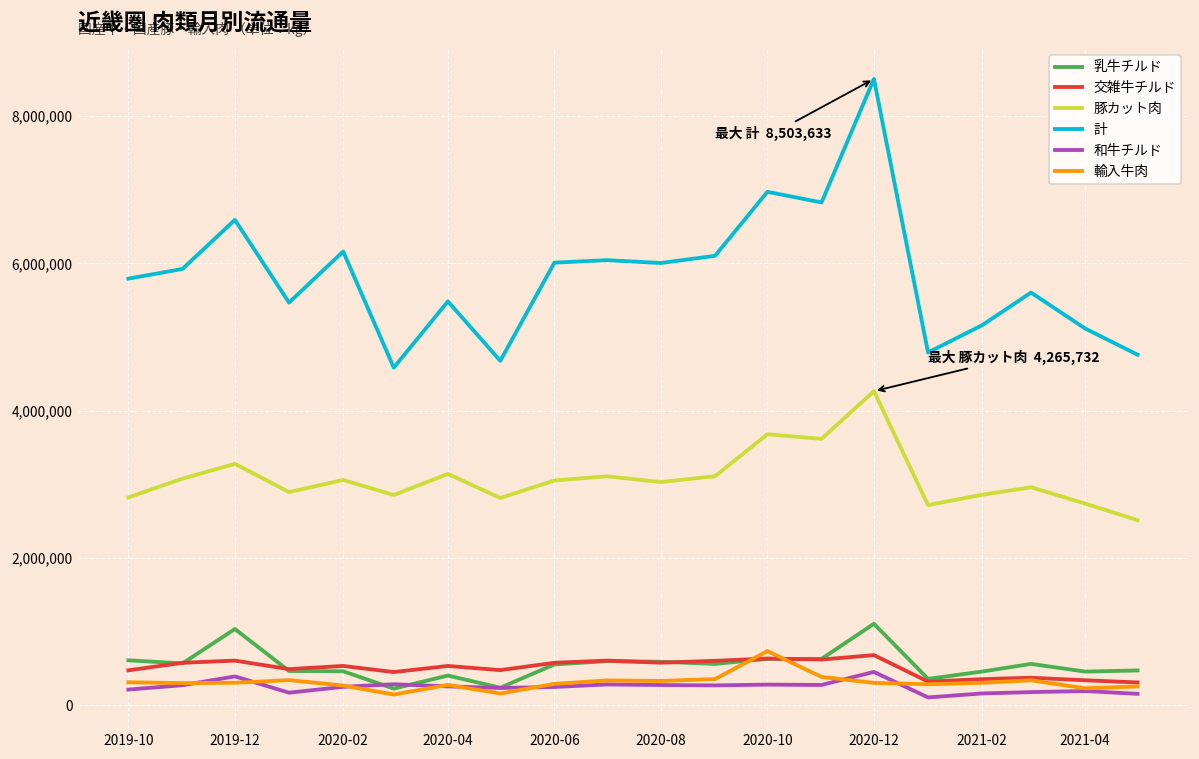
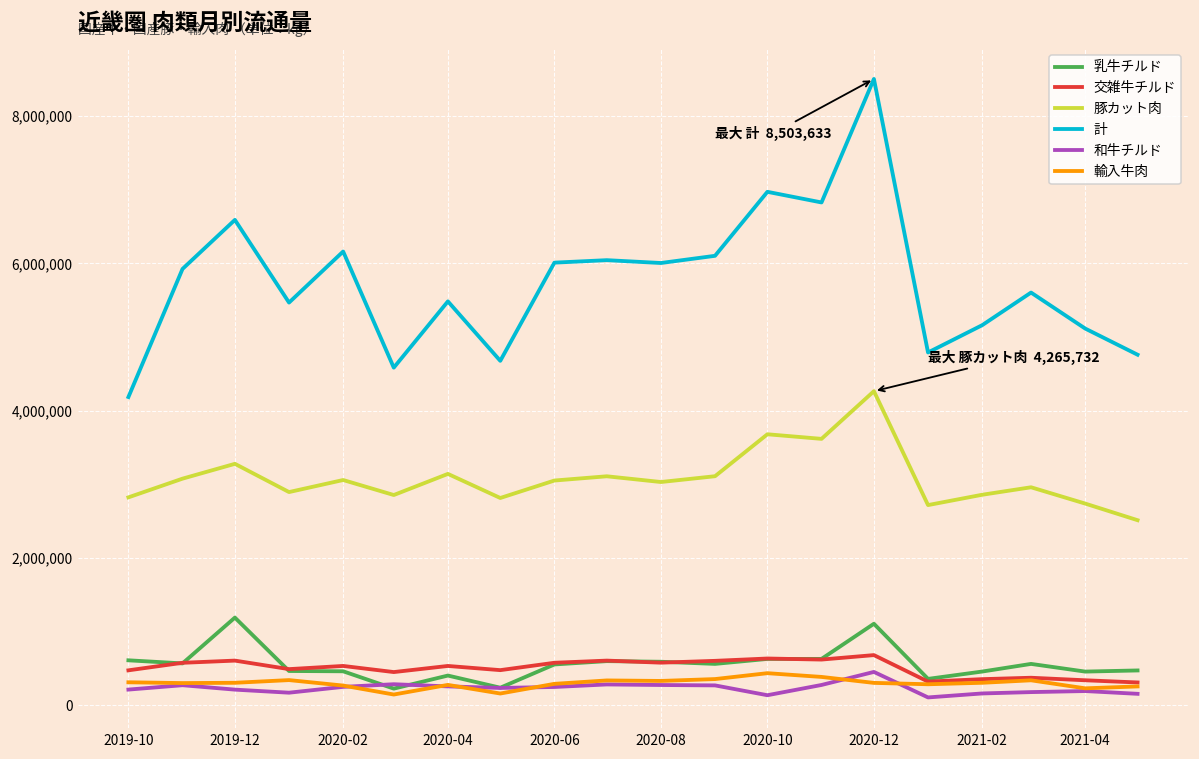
計, 2019-10: 5,800,000 -> 4,200,000
乳牛チルド, 2019-12: 1,000,000 -> 1,200,000
和牛チルド, 2019-12: 400,000 -> 200,000
和牛チルド, 2020-10: 300,000 -> 100,000
輸入牛肉, 2020-10: 700,000 -> 400,000
